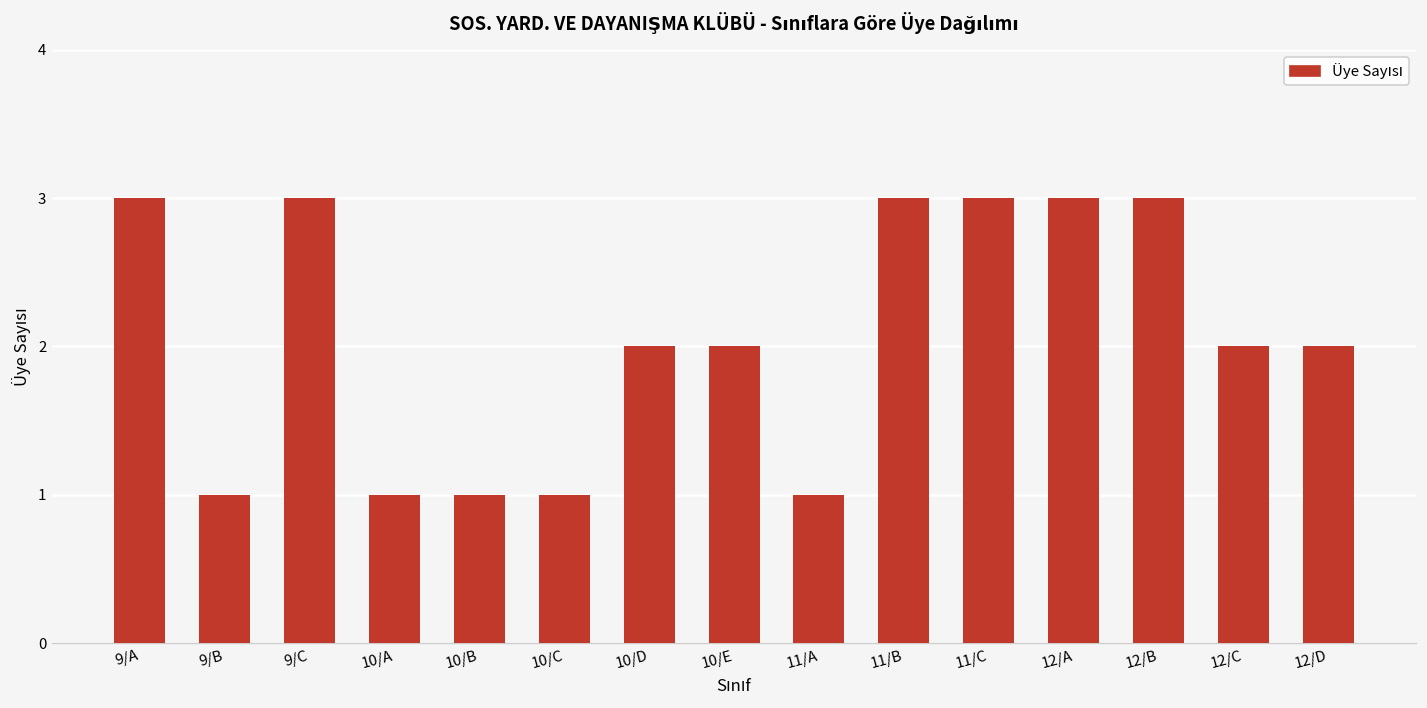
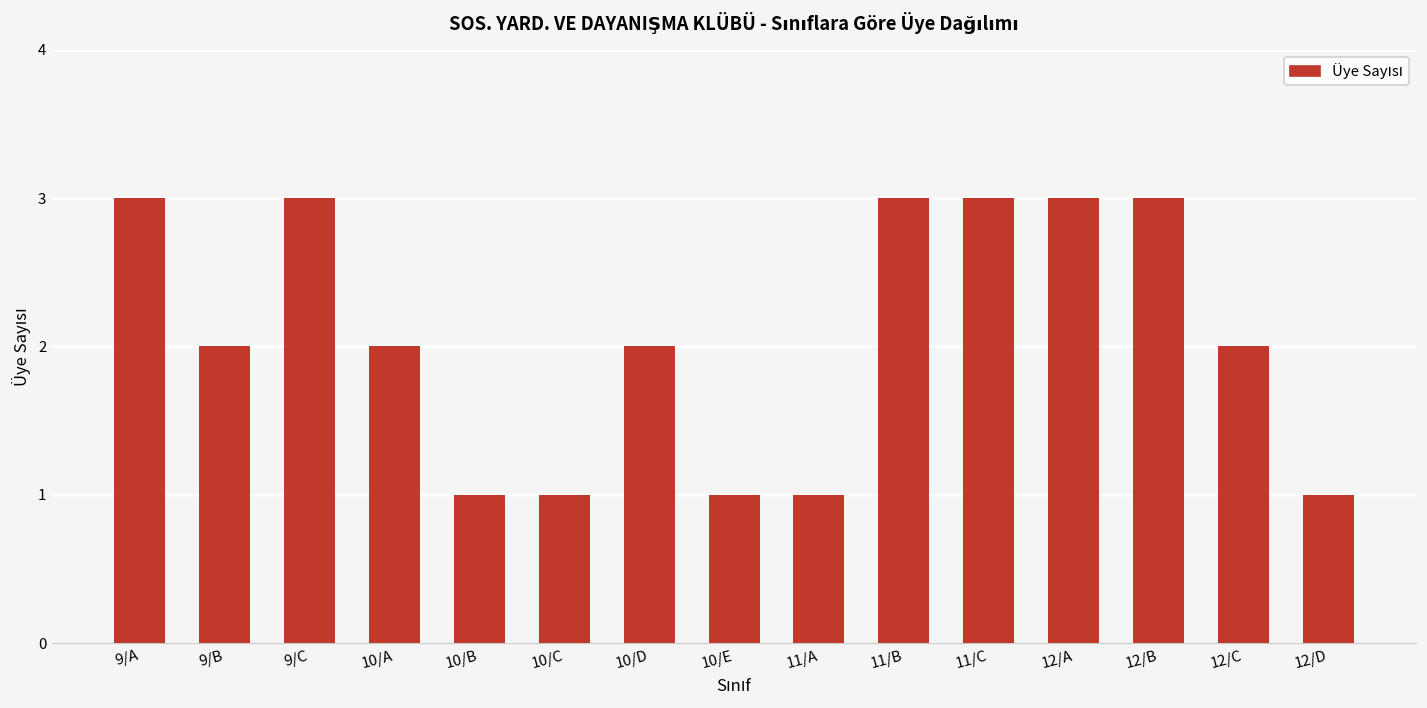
9/B: 1 -> 2
10/A: 1 -> 2
10/E: 2 -> 1
12/D: 2 -> 1
